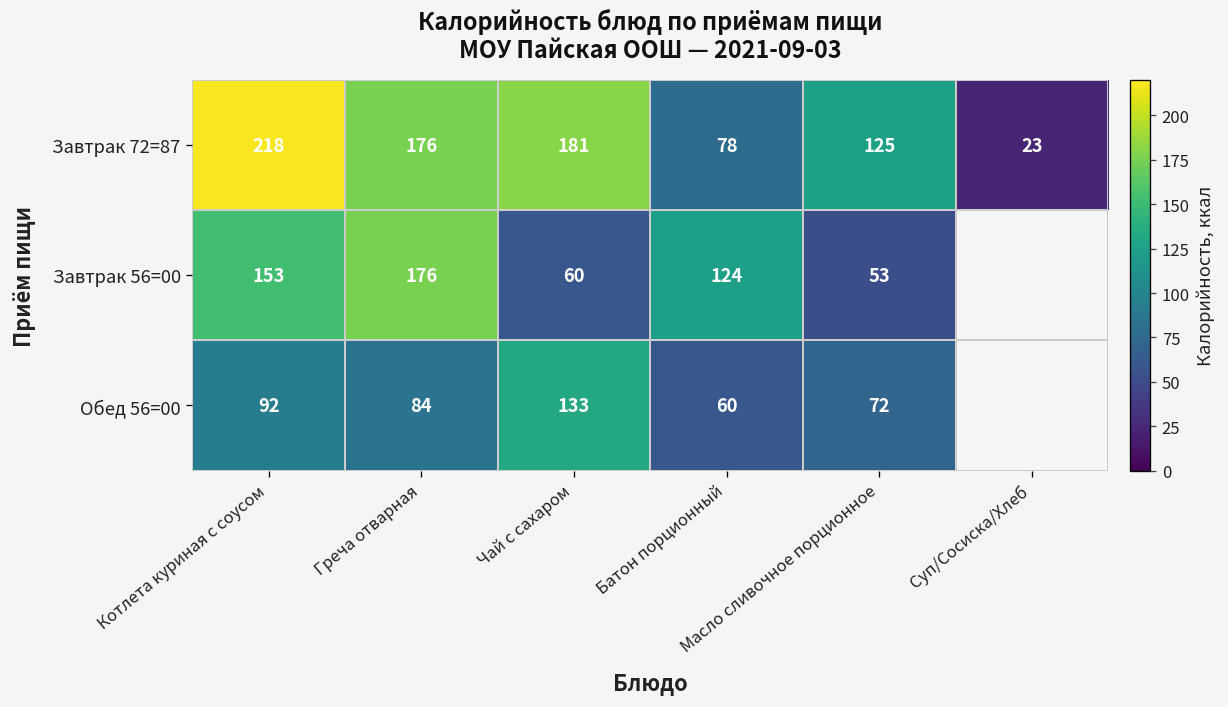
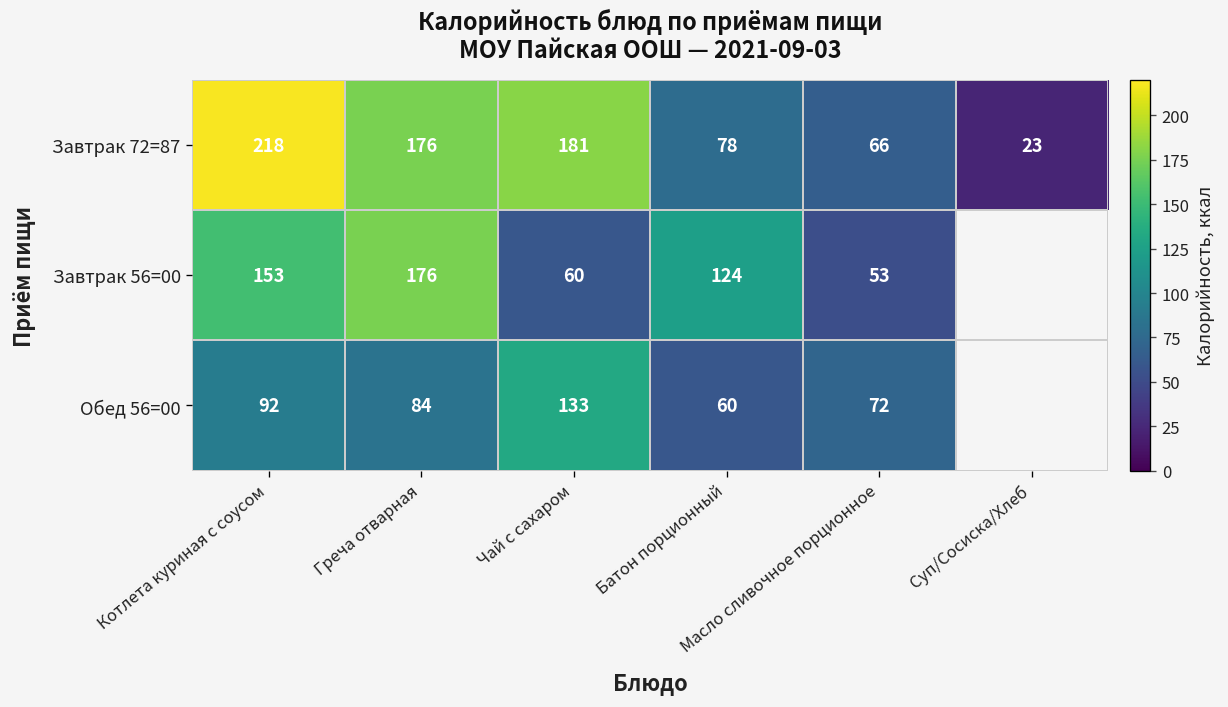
Завтрак 72=87, Масло сливочное порционное: 125 -> 66
